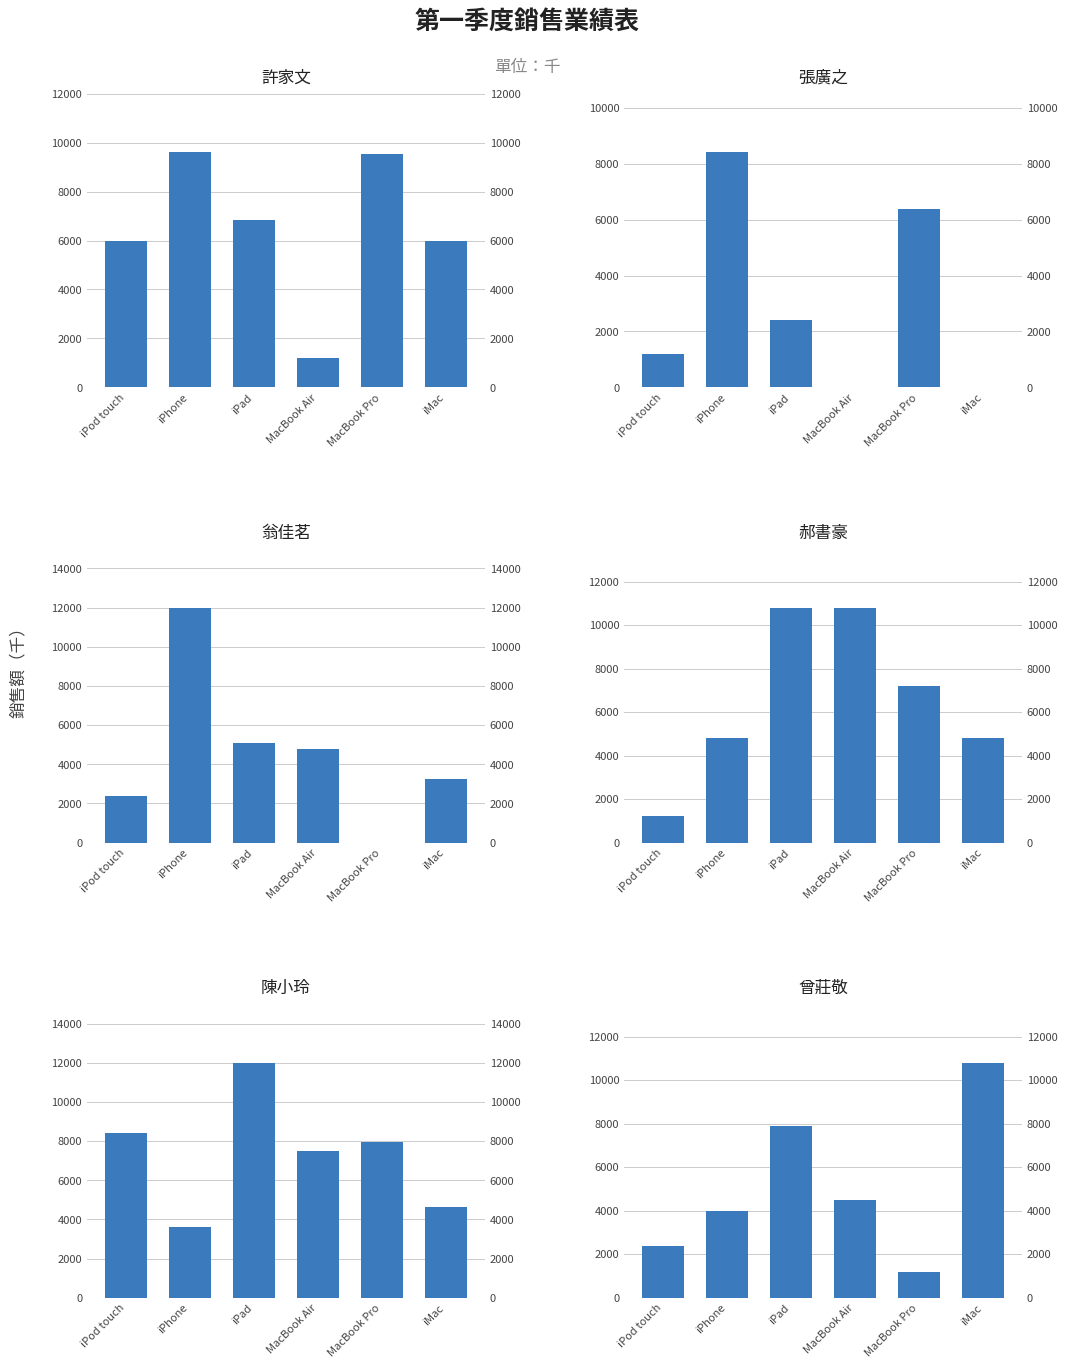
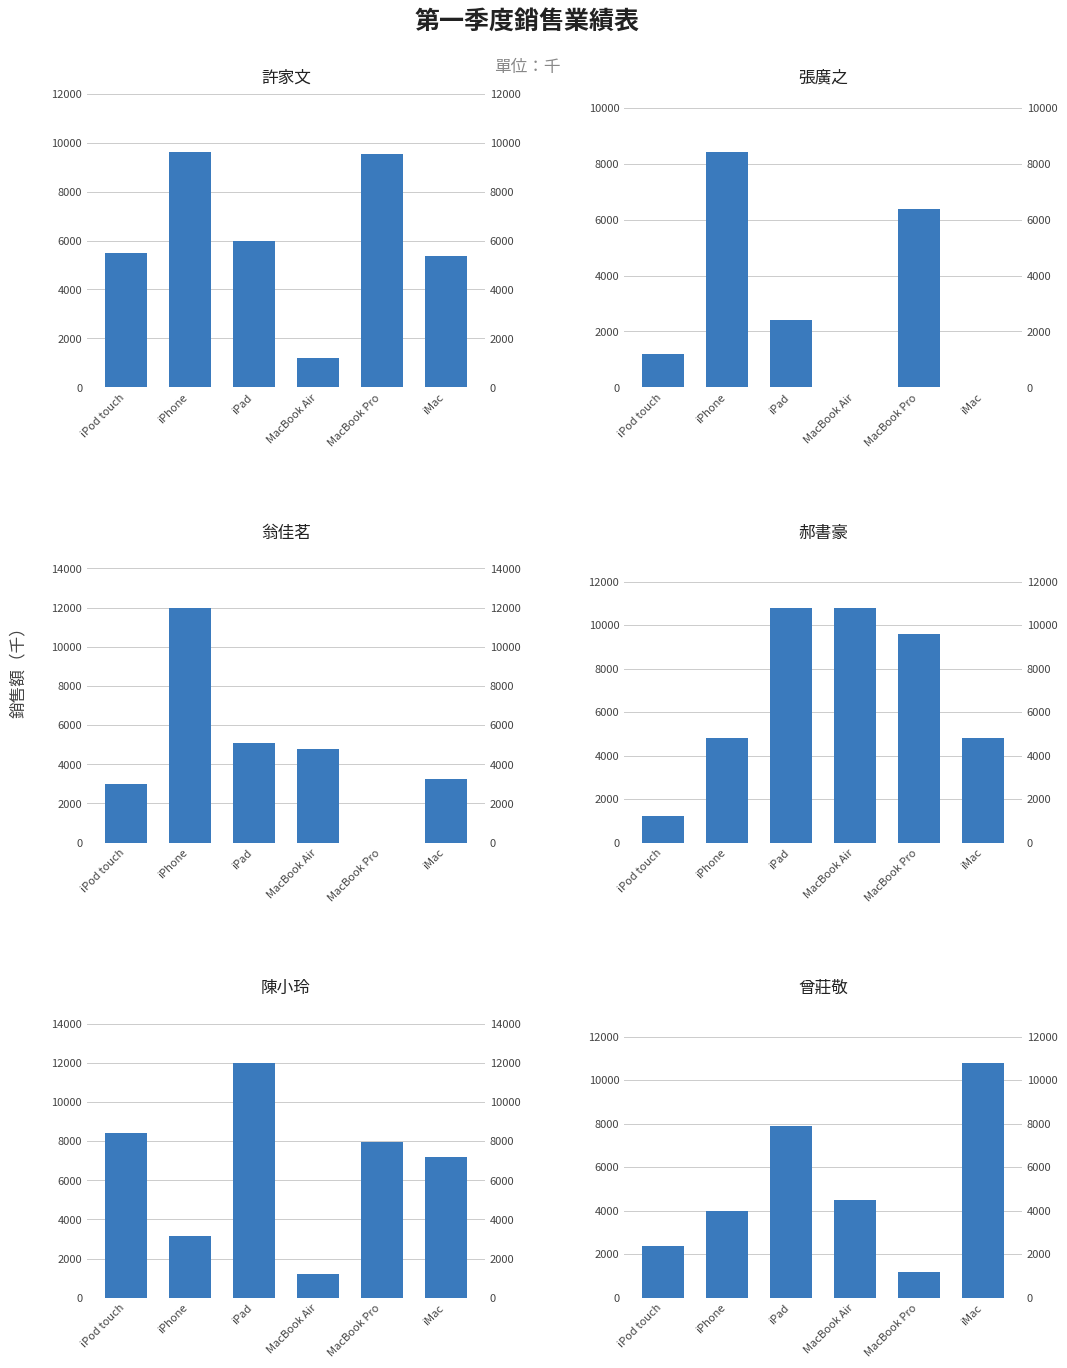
許家文, iPod touch: 6000 -> 5500
許家文, iPad: 6800 -> 6000
許家文, iMac: 6000 -> 5400
翁佳茗, iPod touch: 2400 -> 3000
郝書豪, MacBook Pro: 7200 -> 9600
陳小玲, iPhone: 3600 -> 3100
陳小玲, MacBook Air: 7500 -> 1200
陳小玲, iMac: 4600 -> 7200
